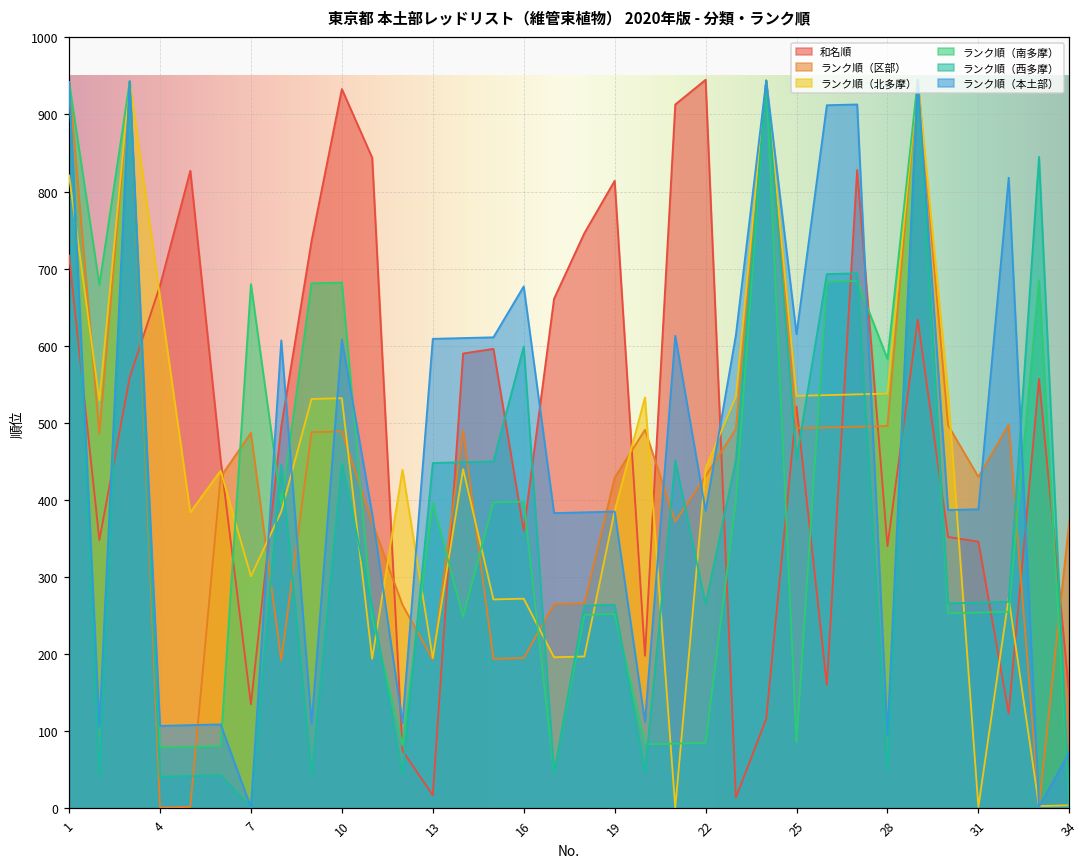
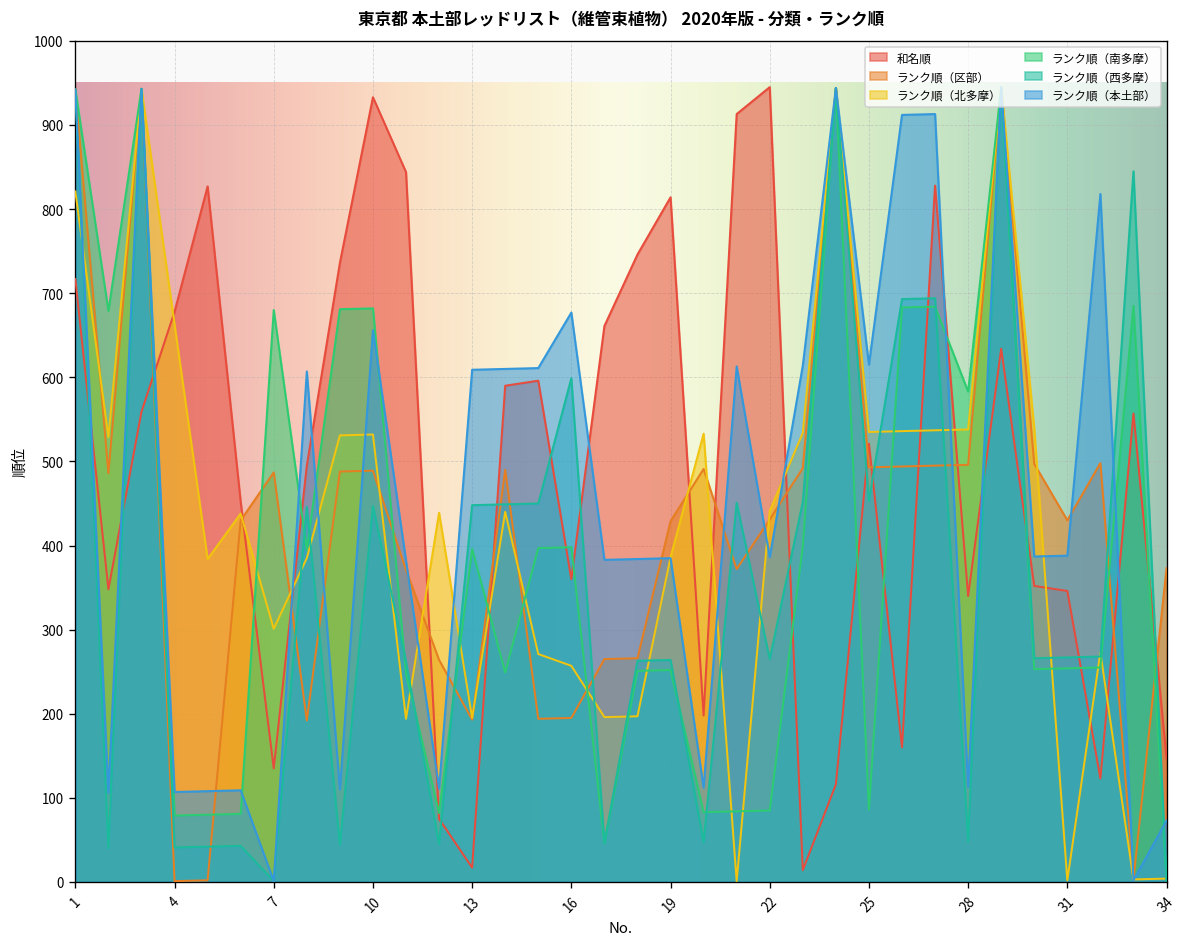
ランク順（本土部）, 10: 610 -> 660
ランク順（北多摩）, 16: 270 -> 260
ランク順（本土部）, 28: 100 -> 110
